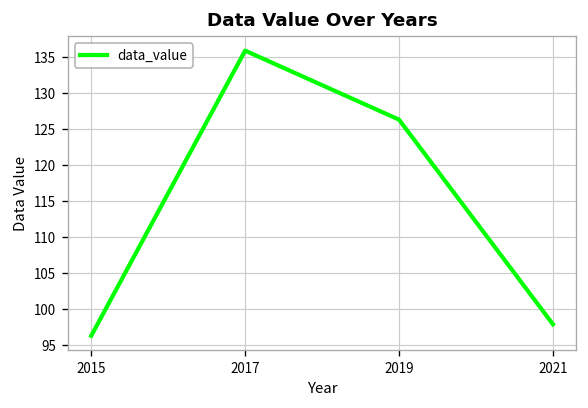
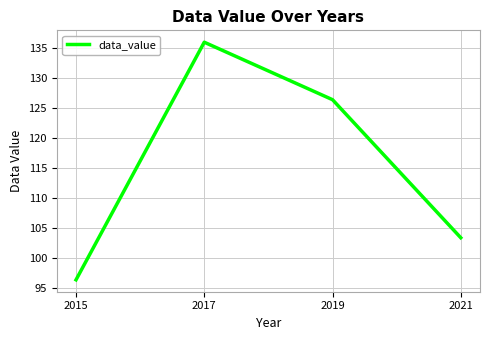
2021: 98 -> 103
